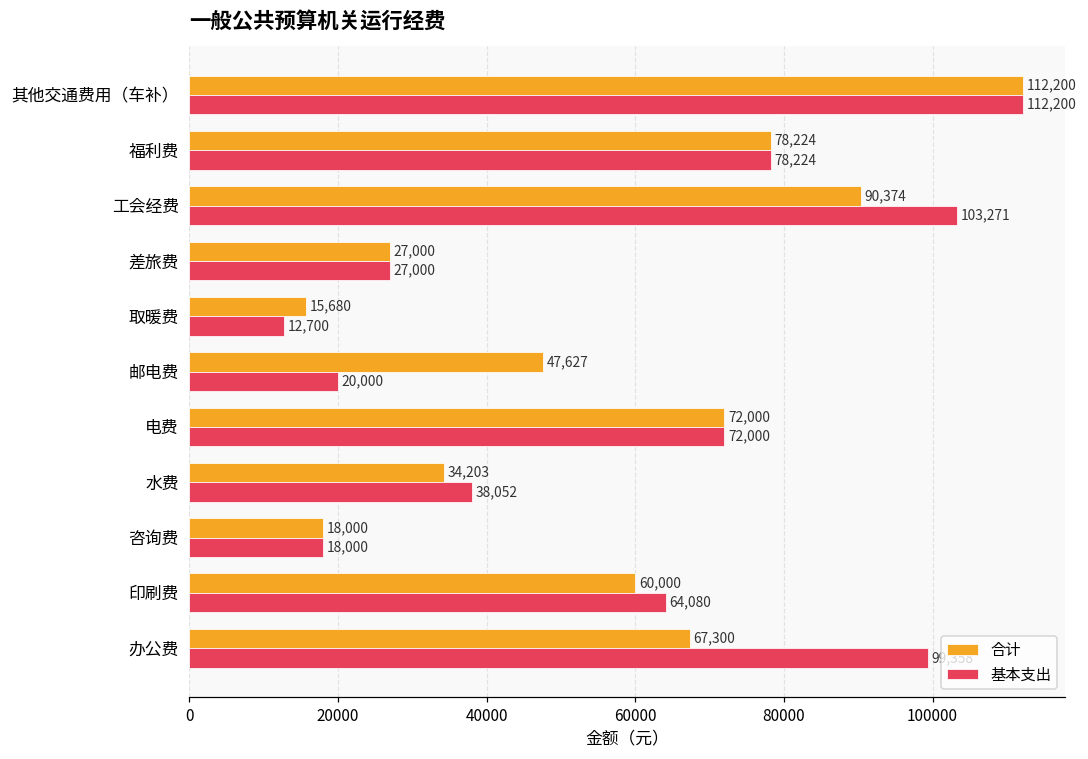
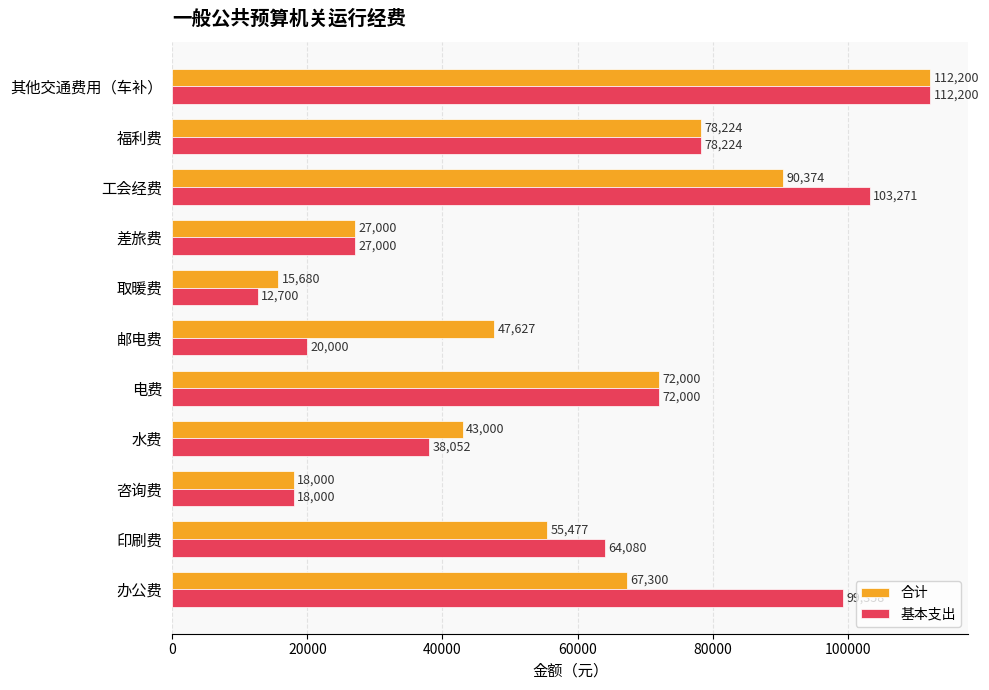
合计, 水费: 34,203 -> 43,000
合计, 印刷费: 60,000 -> 55,477
